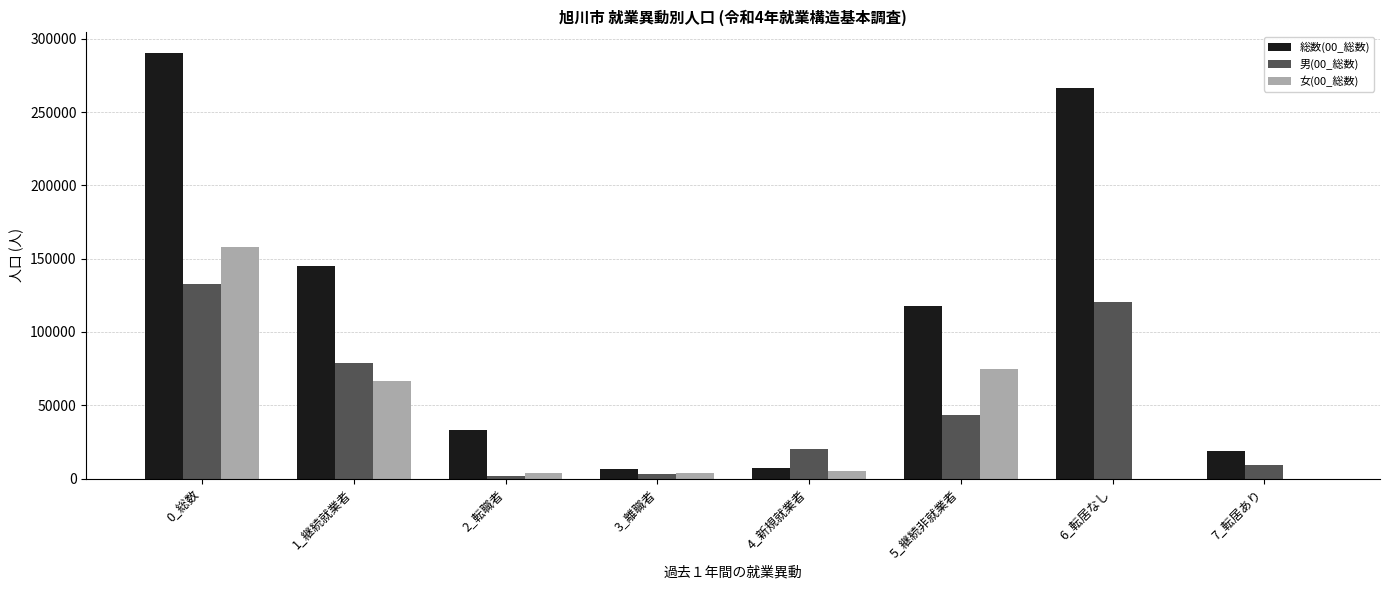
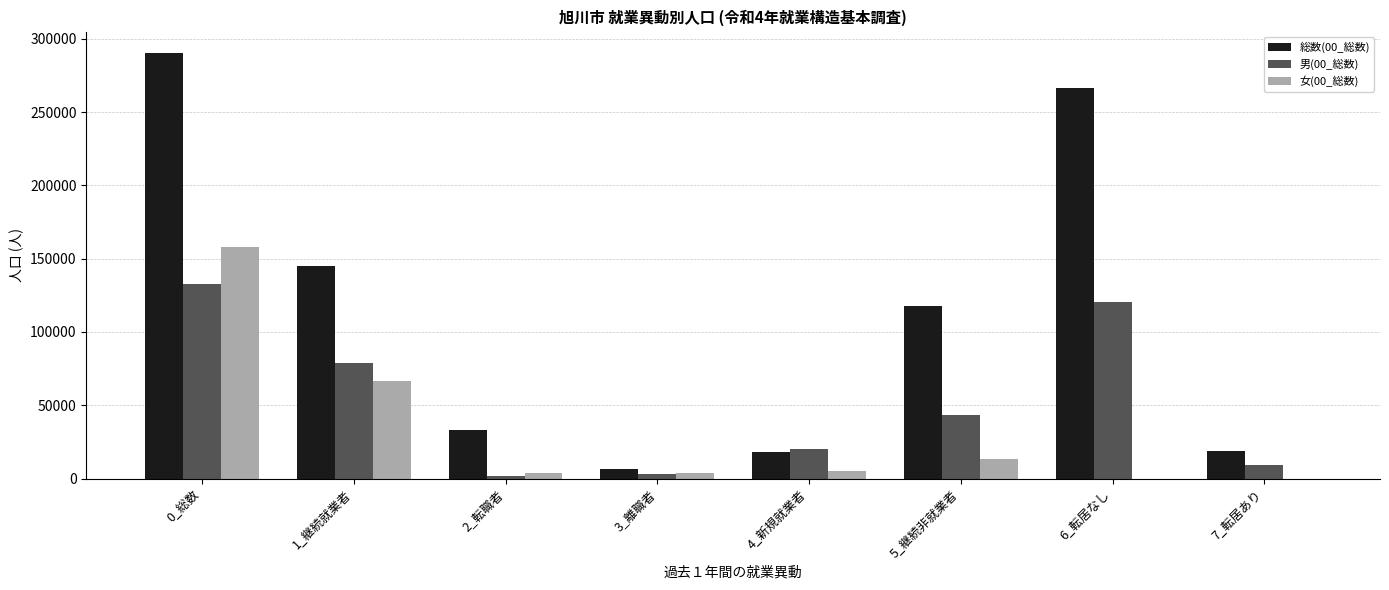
総数(00_総数), 4_新規就業者: 7000 -> 18000
女(00_総数), 5_継続非就業者: 75000 -> 13000
